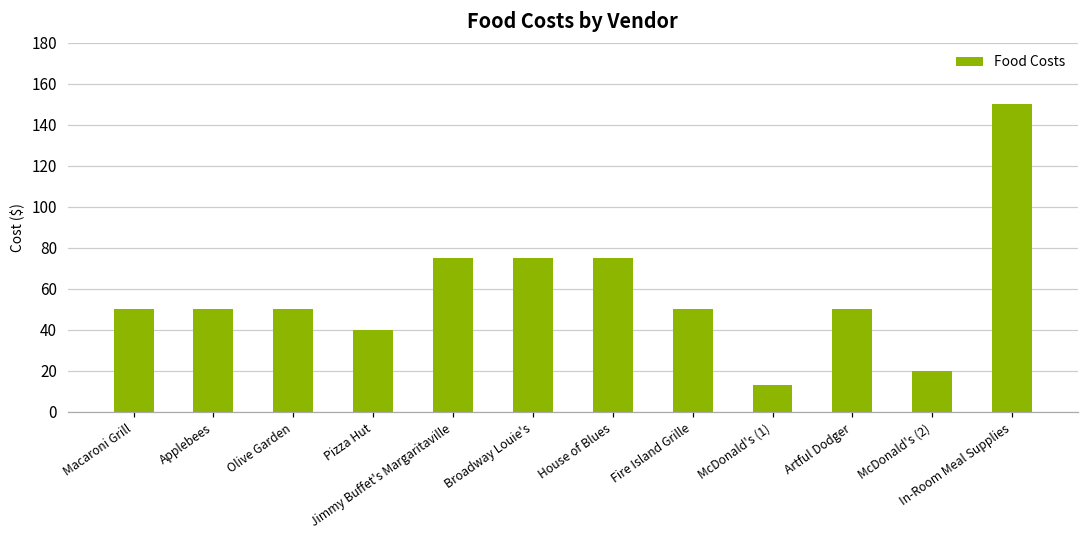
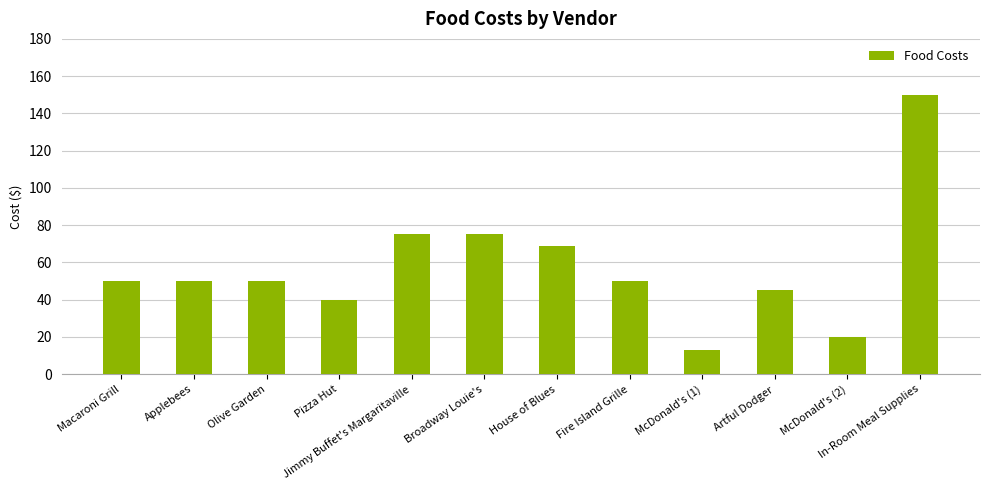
House of Blues: 75 -> 69
Artful Dodger: 50 -> 45
